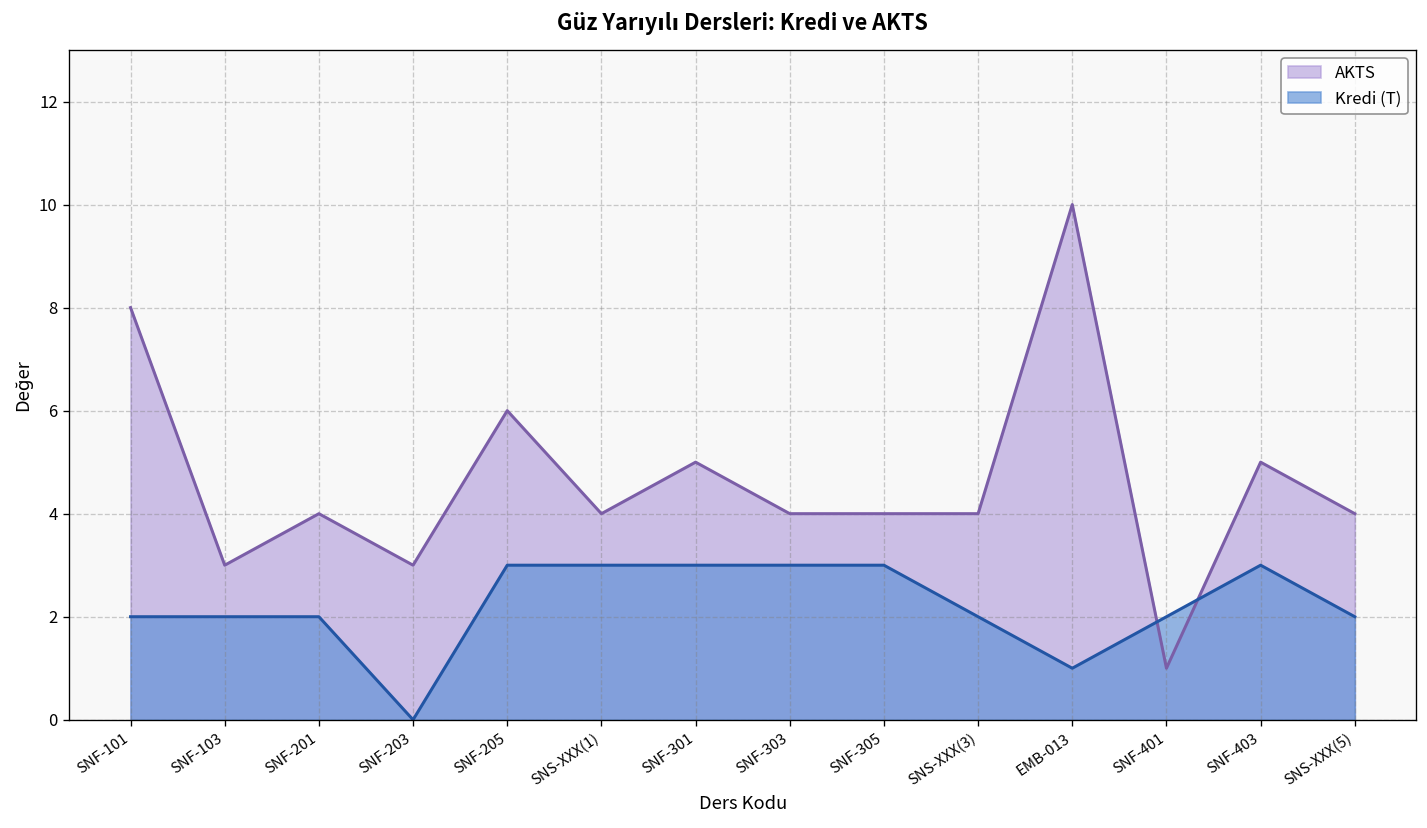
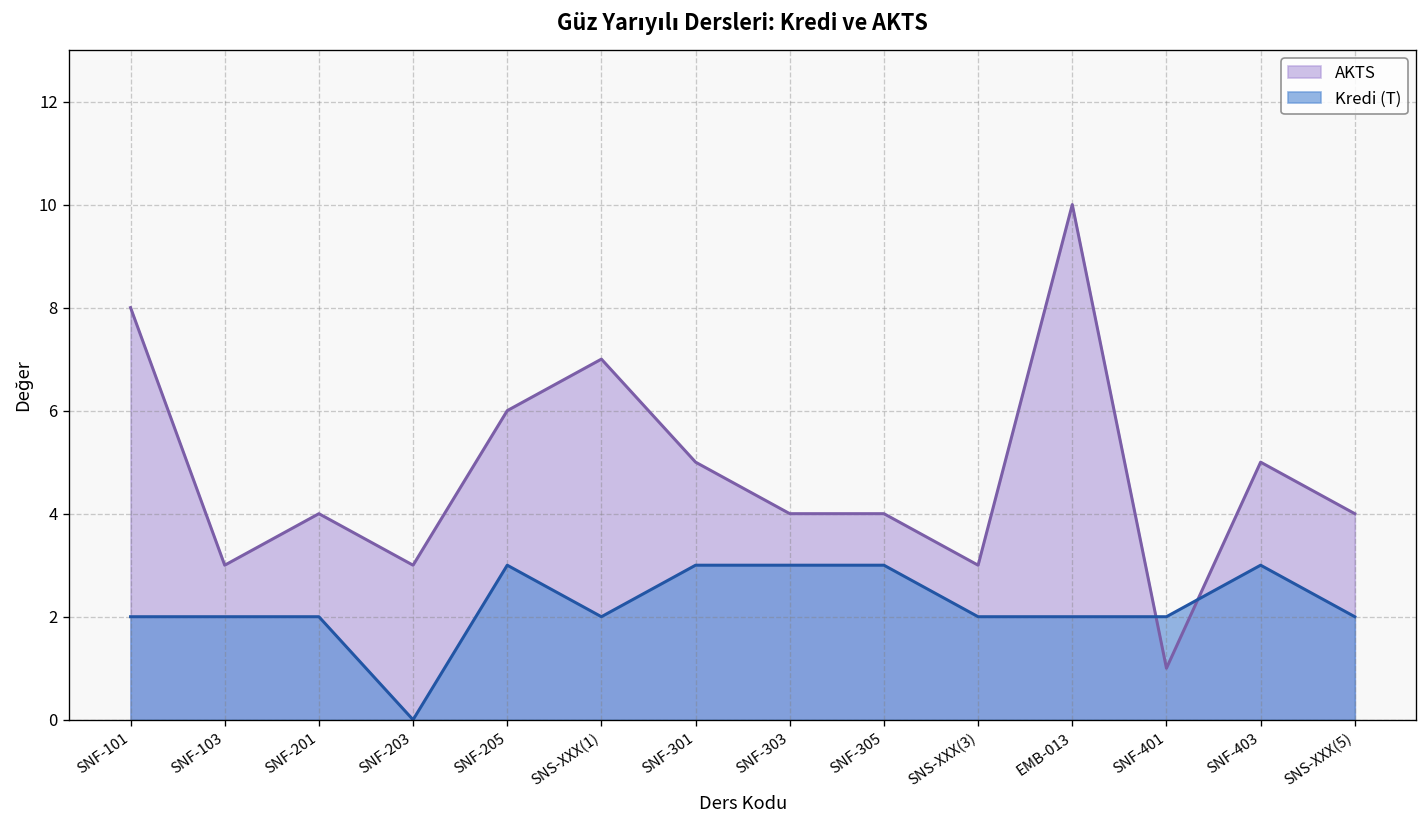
AKTS, SNS-XXX(1): 4 -> 7
Kredi (T), SNS-XXX(1): 3 -> 2
AKTS, SNS-XXX(3): 4 -> 3
Kredi (T), EMB-013: 1 -> 2
